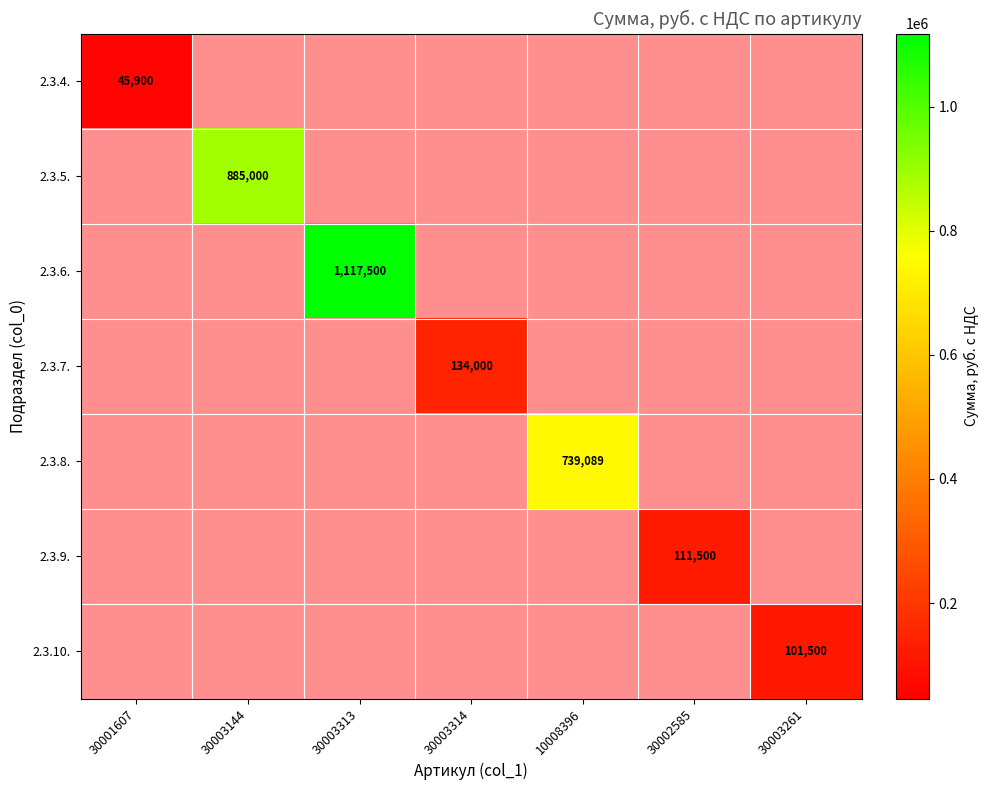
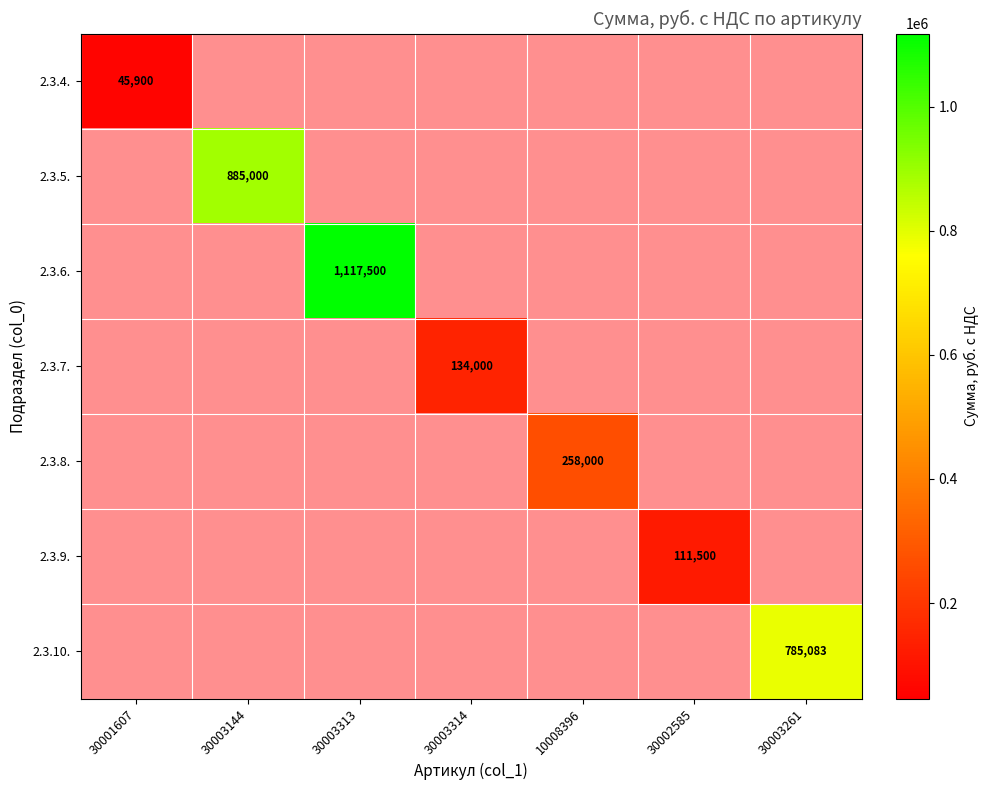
2.3.8., 10008396: 739,089 -> 258,000
2.3.10., 30003261: 101,500 -> 785,083
